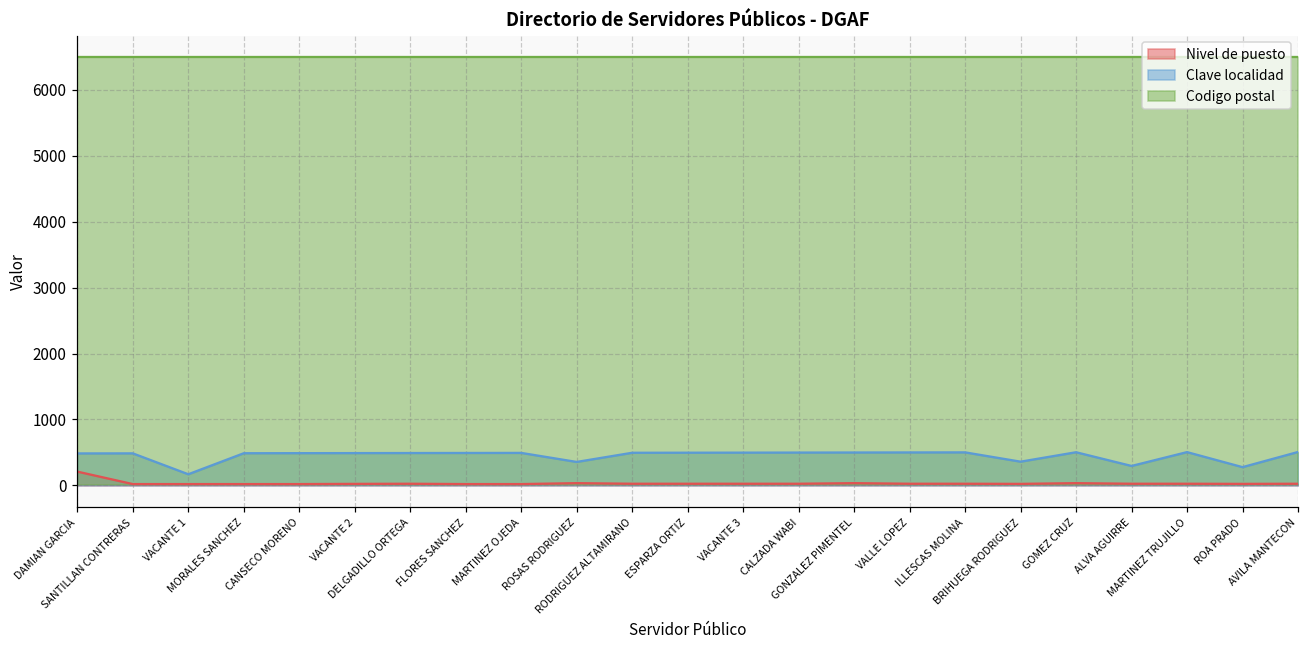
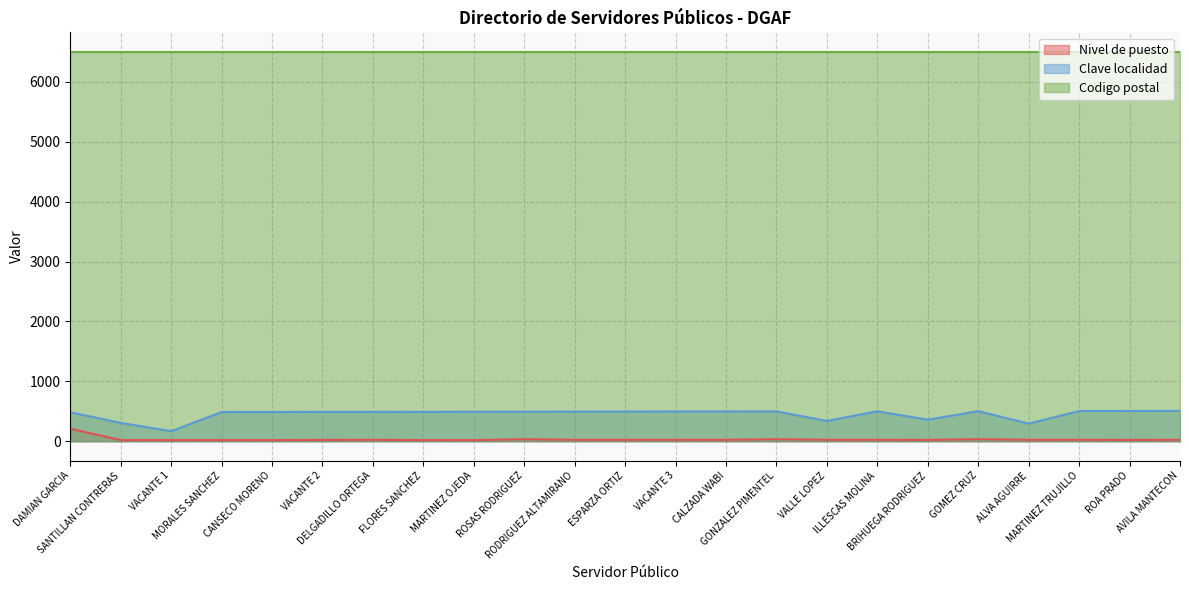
Clave localidad, SANTILLAN CONTRERAS: 500 -> 300
Clave localidad, ROSAS RODRIGUEZ: 400 -> 500
Clave localidad, VALLE LOPEZ: 500 -> 300
Clave localidad, ROA PRADO: 300 -> 500
